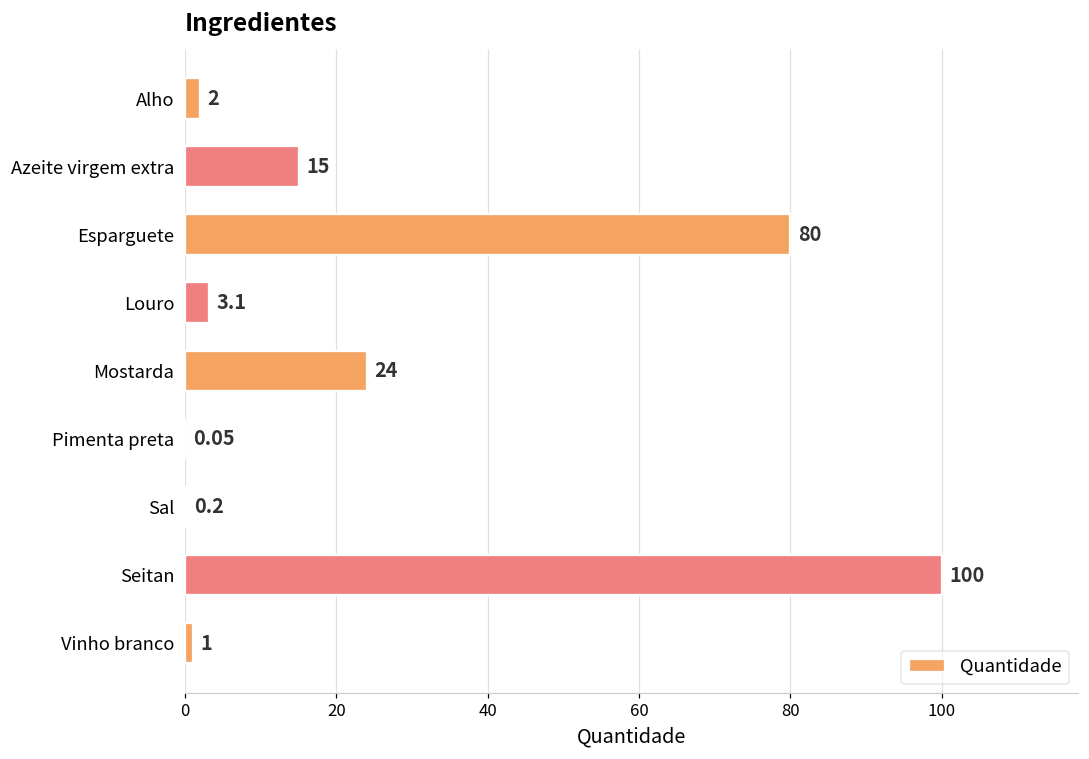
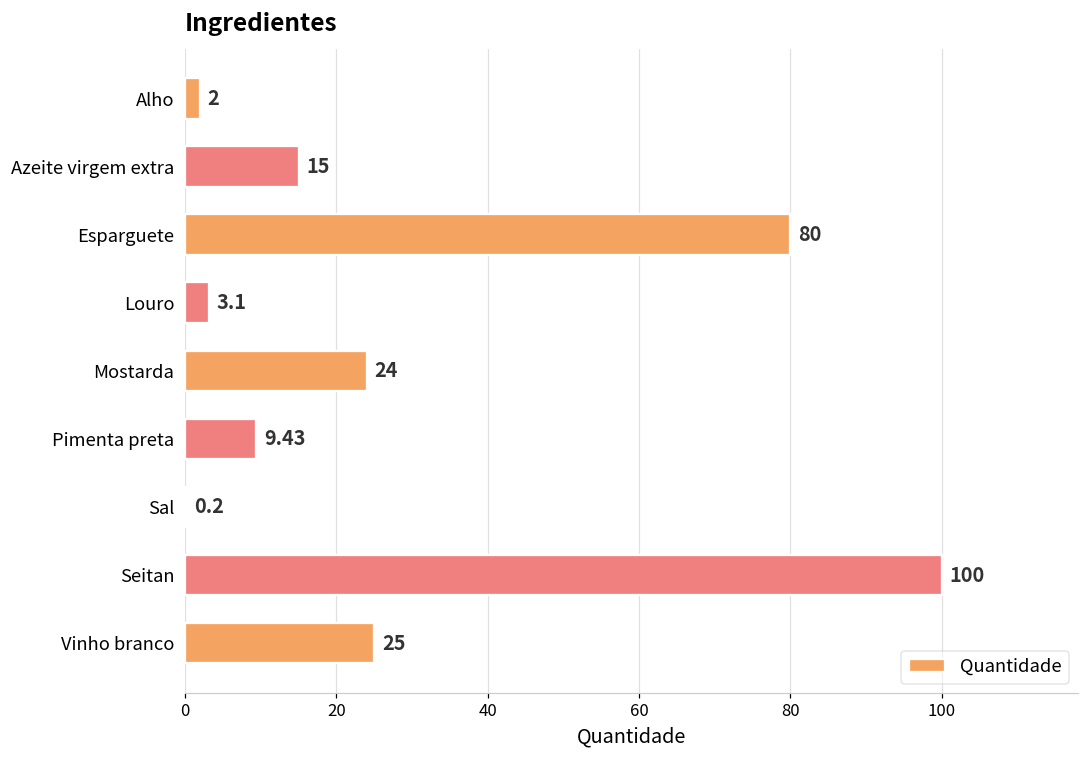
Pimenta preta: 0.05 -> 9.43
Vinho branco: 1 -> 25
